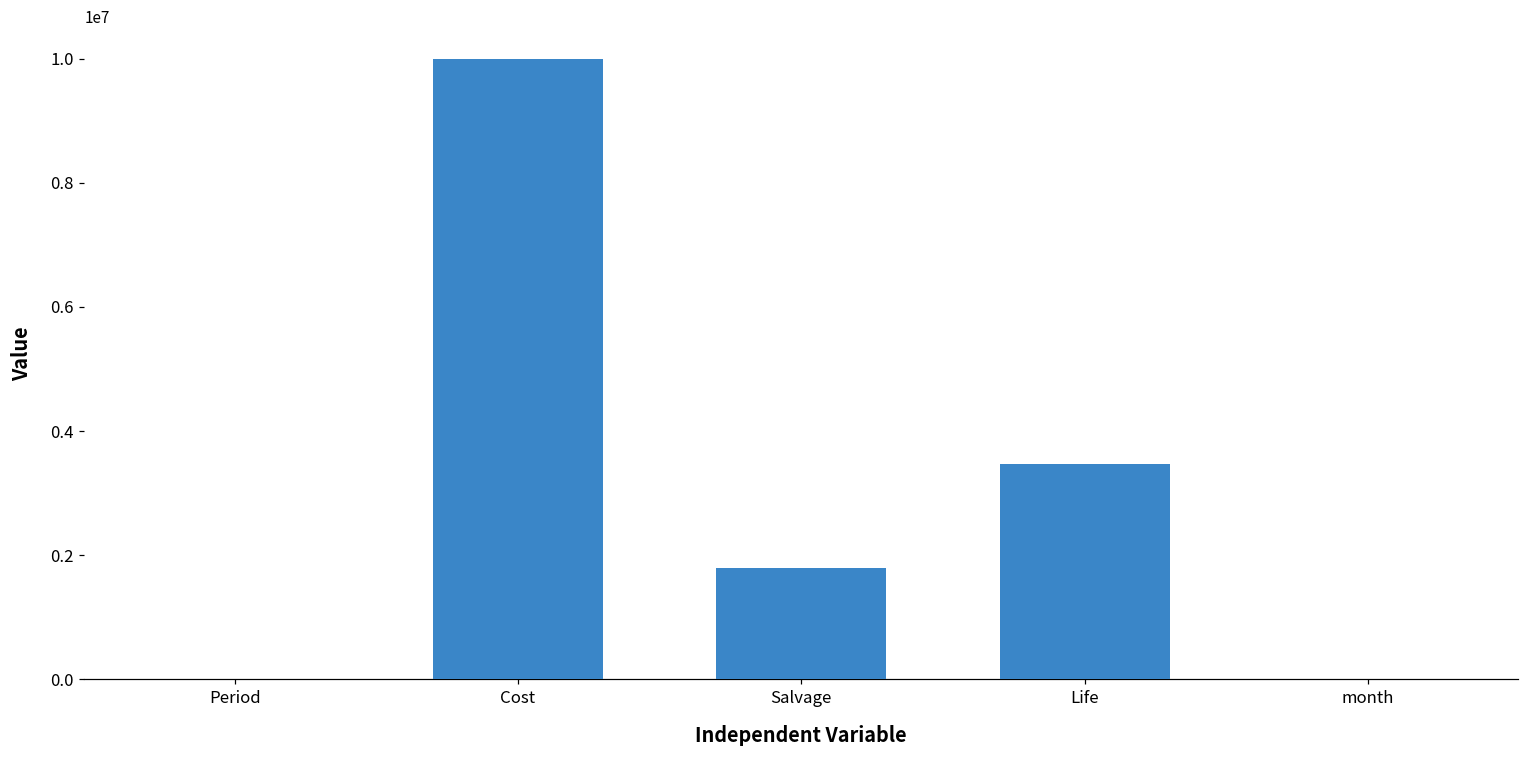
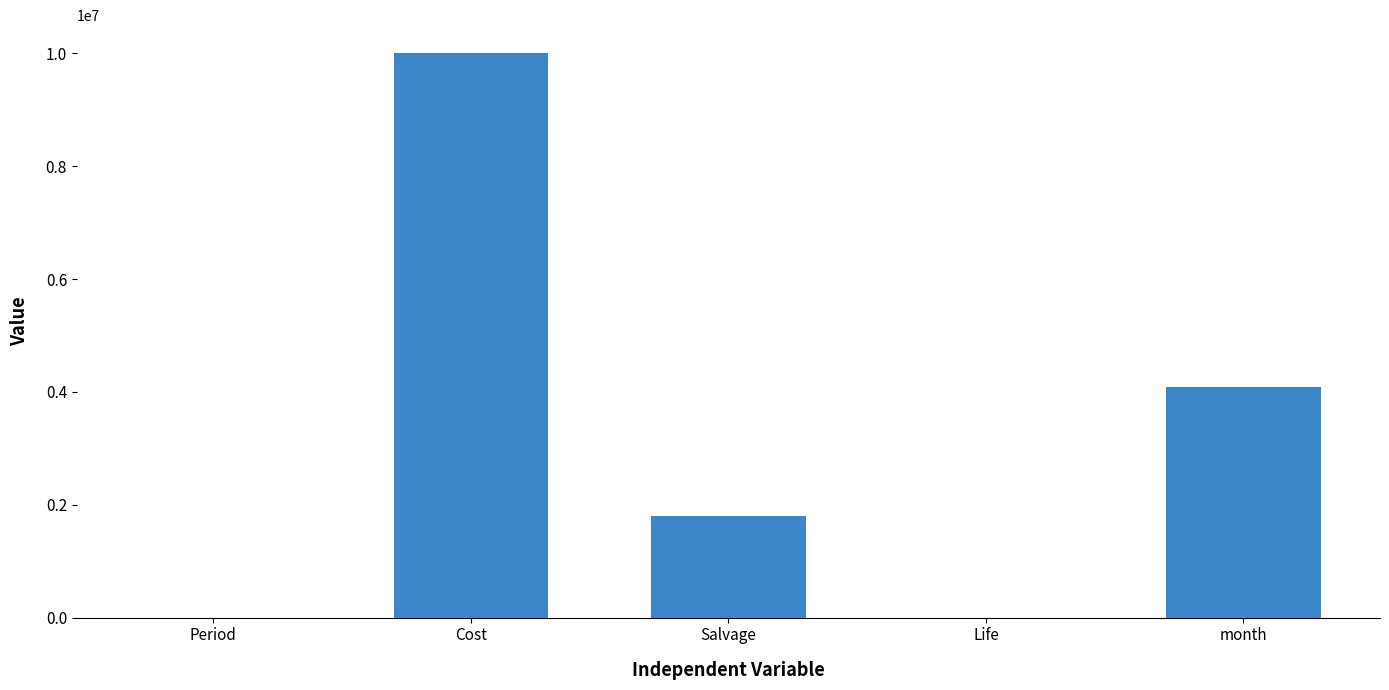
Life: 3500000 -> 0
month: 0 -> 4100000
